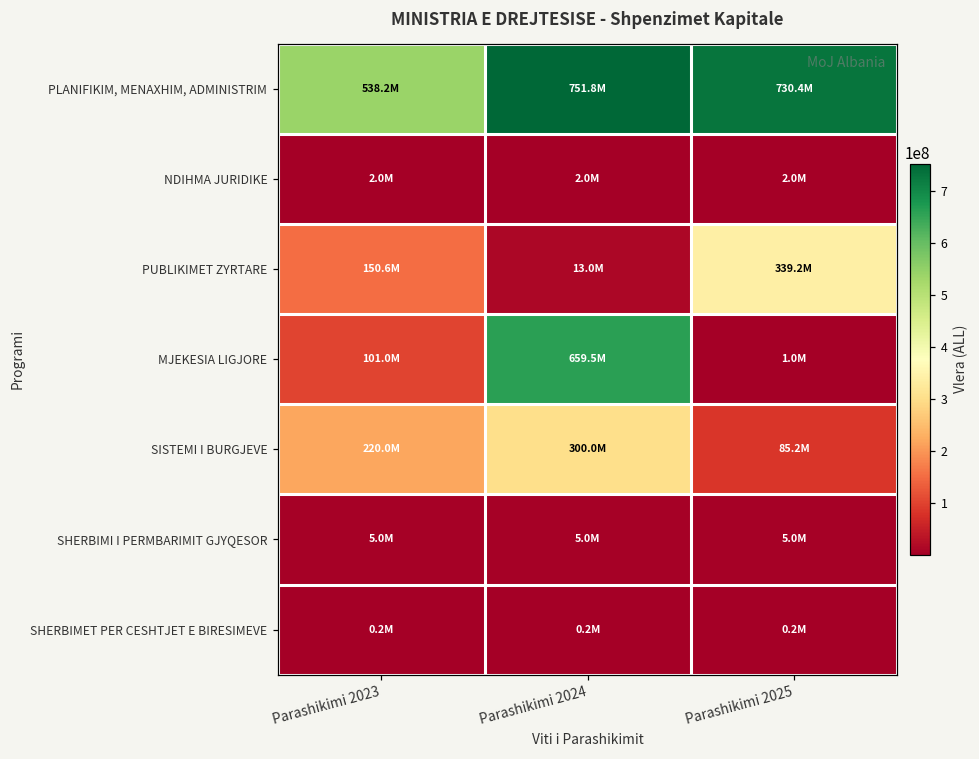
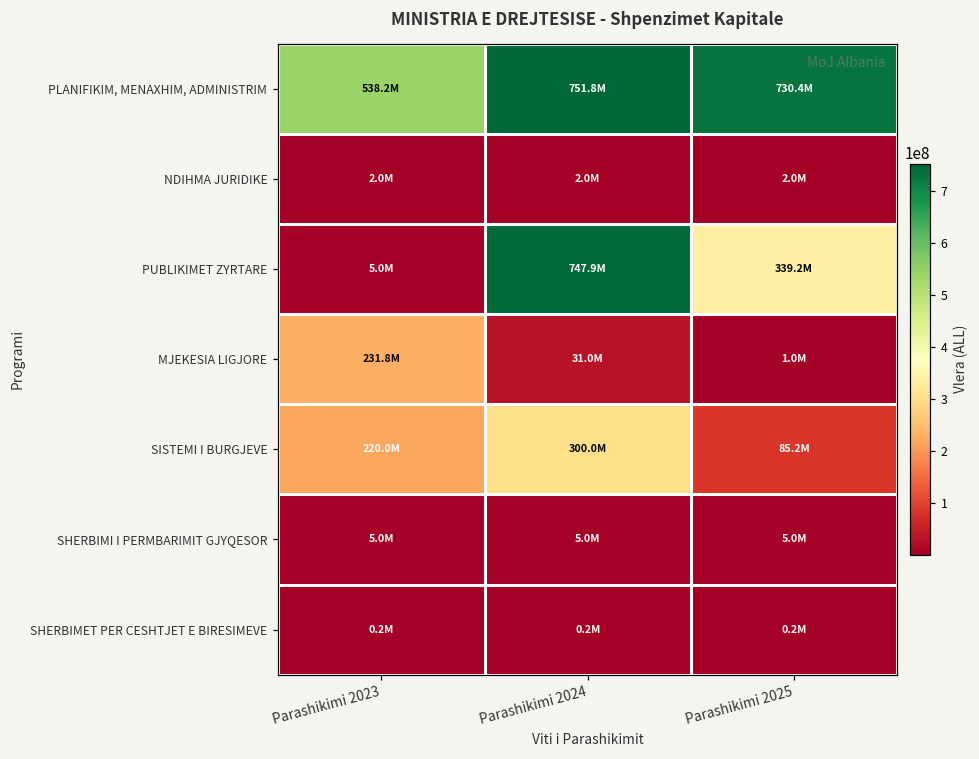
PUBLIKIMET ZYRTARE, Parashikimi 2023: 150.6M -> 5.0M
PUBLIKIMET ZYRTARE, Parashikimi 2024: 13.0M -> 747.9M
MJEKESIA LIGJORE, Parashikimi 2023: 101.0M -> 231.8M
MJEKESIA LIGJORE, Parashikimi 2024: 659.5M -> 31.0M
